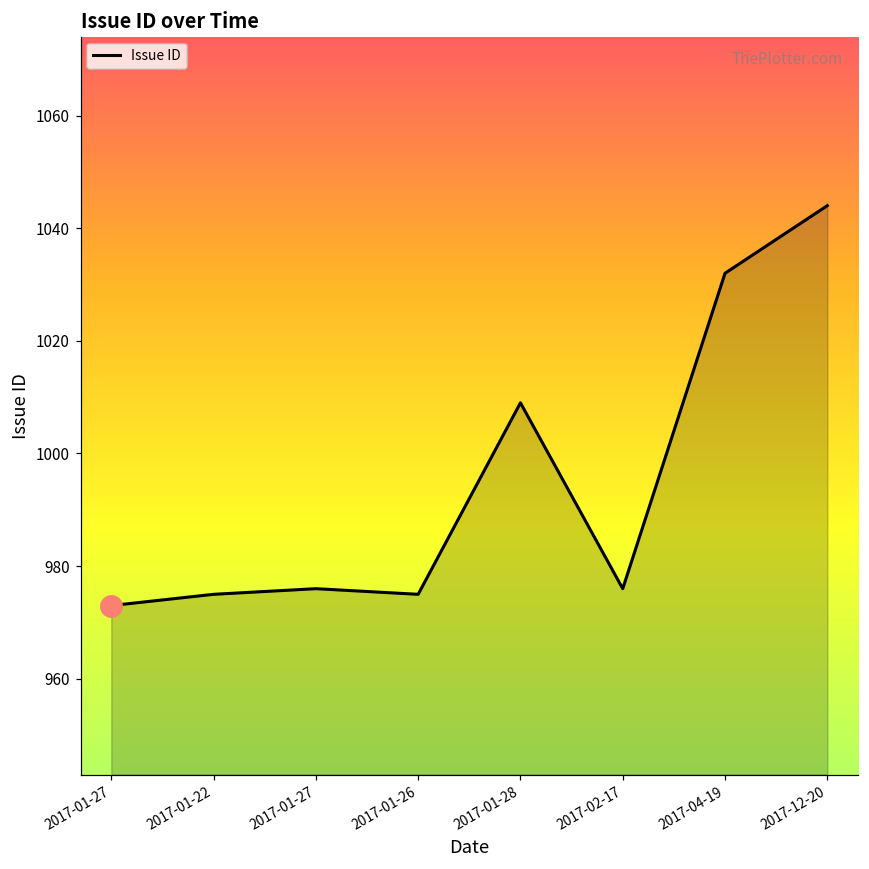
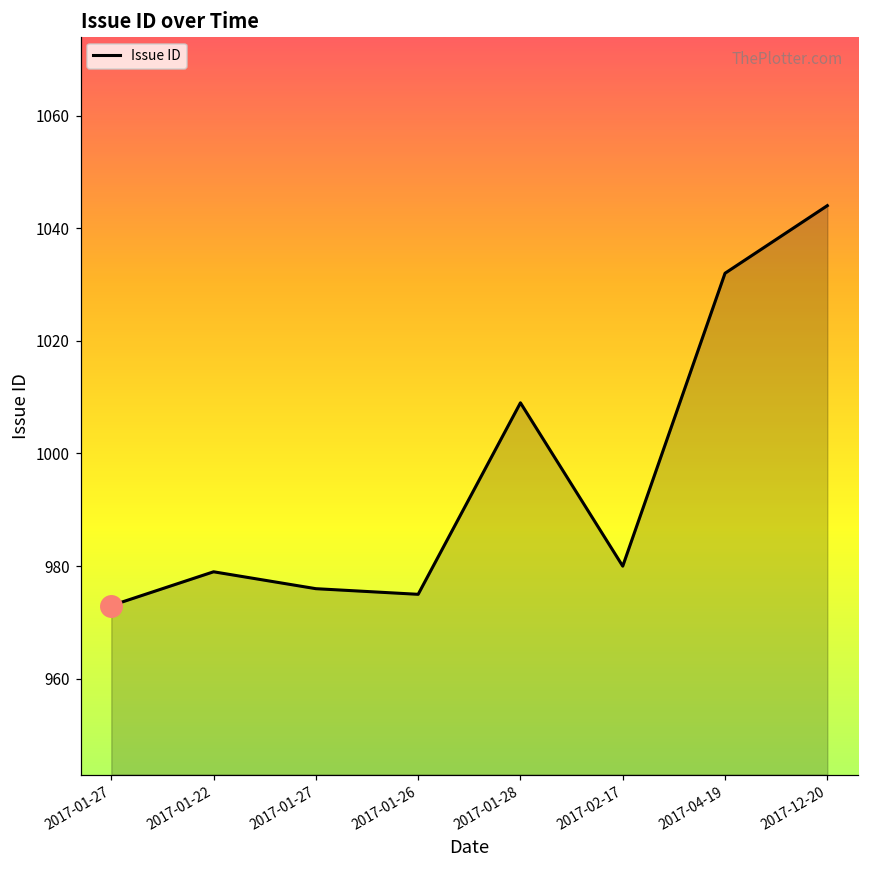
Issue ID, 2017-01-22: 975 -> 979
Issue ID, 2017-02-17: 976 -> 980
